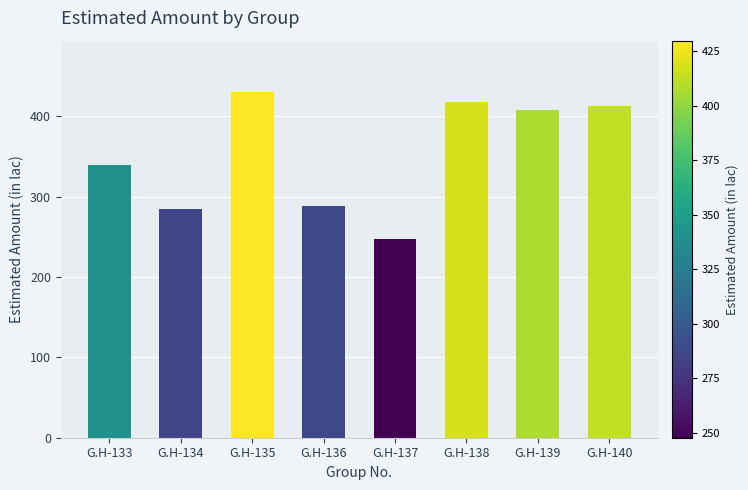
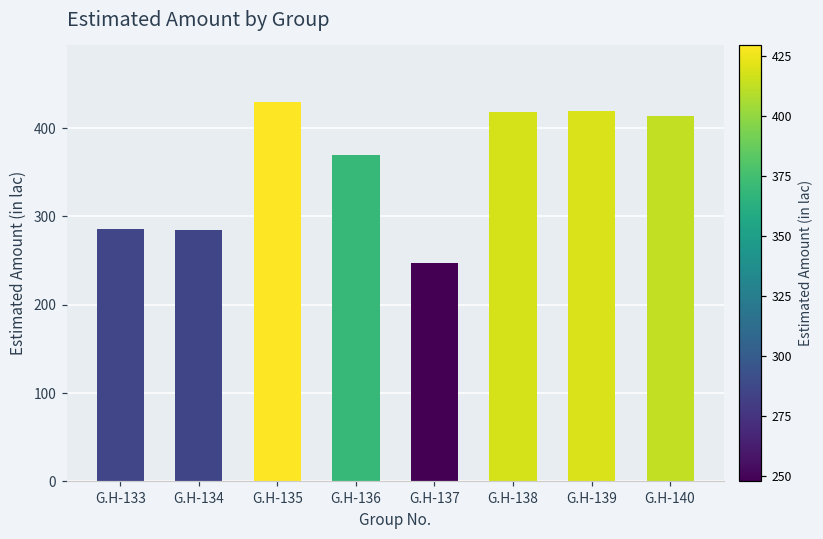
G.H-133: 340 -> 290
G.H-136: 290 -> 370
G.H-139: 410 -> 420
